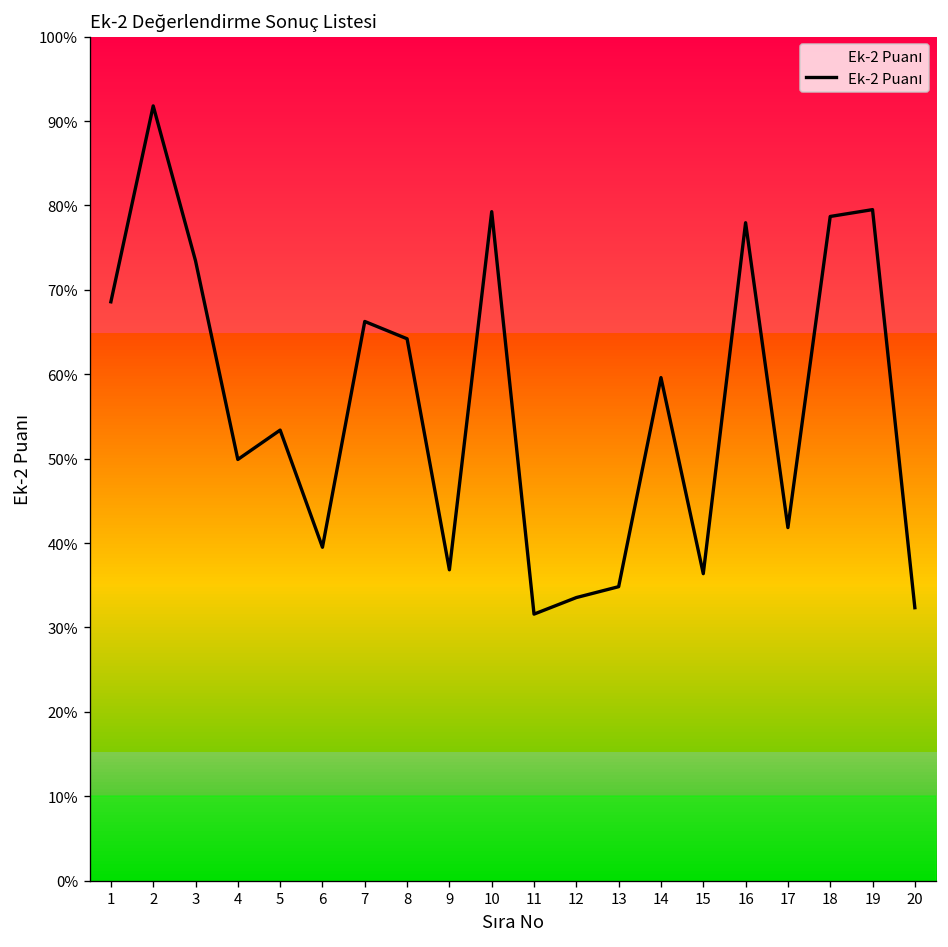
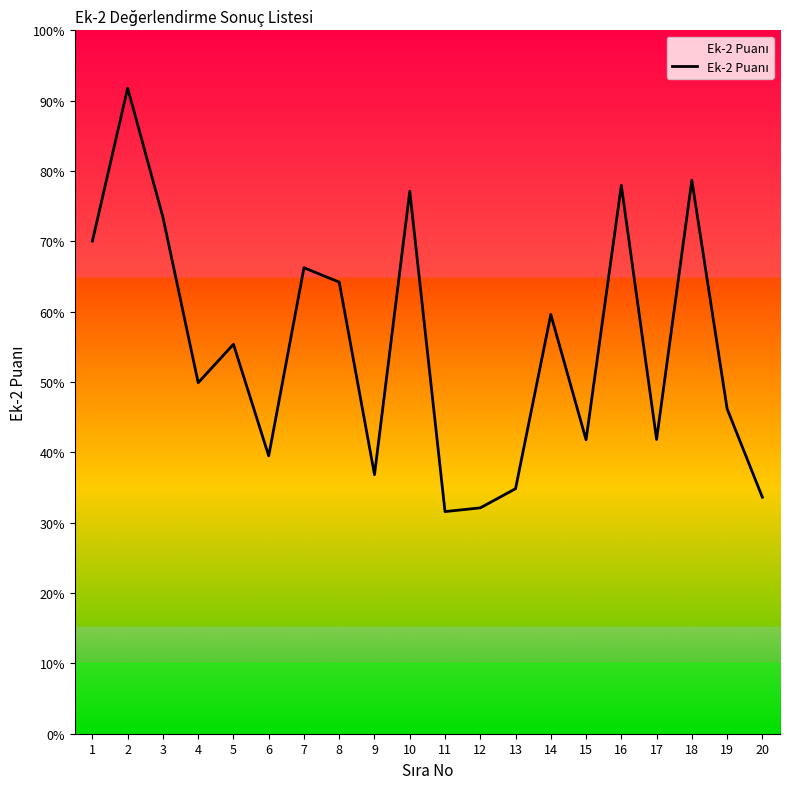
1: 69% -> 70%
5: 53% -> 55%
10: 79% -> 77%
12: 34% -> 32%
15: 36% -> 42%
19: 80% -> 46%
20: 32% -> 34%
